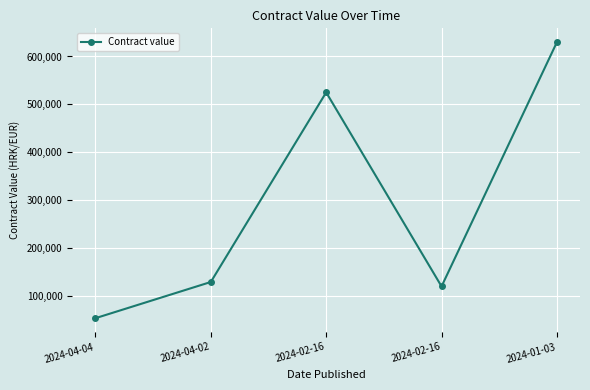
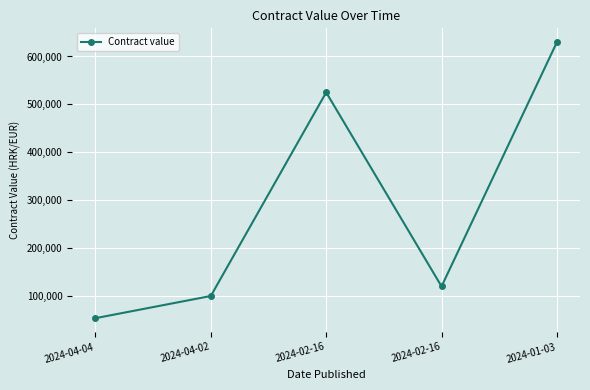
2024-04-02: 130,000 -> 100,000
